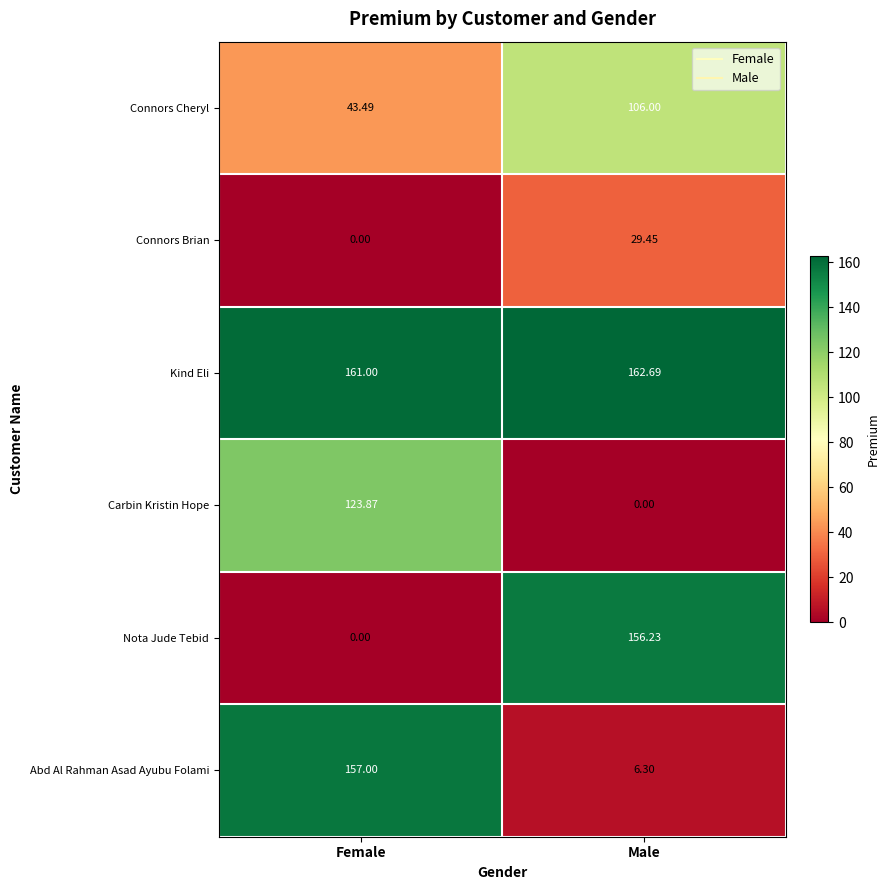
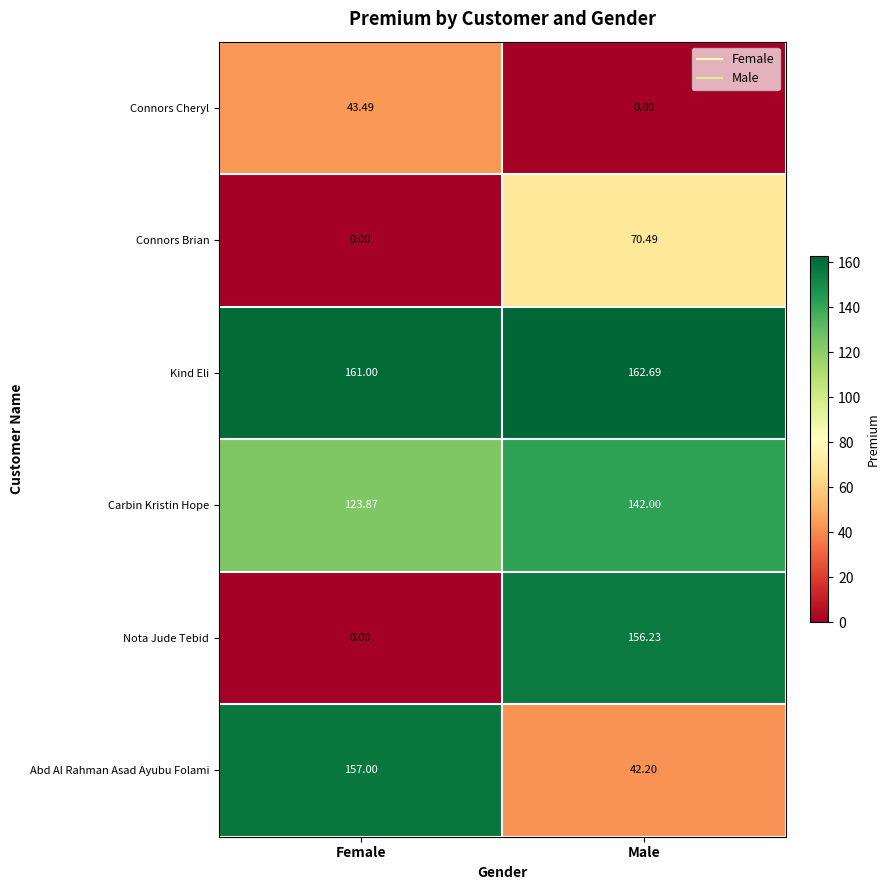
Connors Cheryl, Male: 106.00 -> 0.00
Connors Brian, Male: 29.45 -> 70.49
Carbin Kristin Hope, Male: 0.00 -> 142.00
Abd Al Rahman Asad Ayubu Folami, Male: 6.30 -> 42.20
